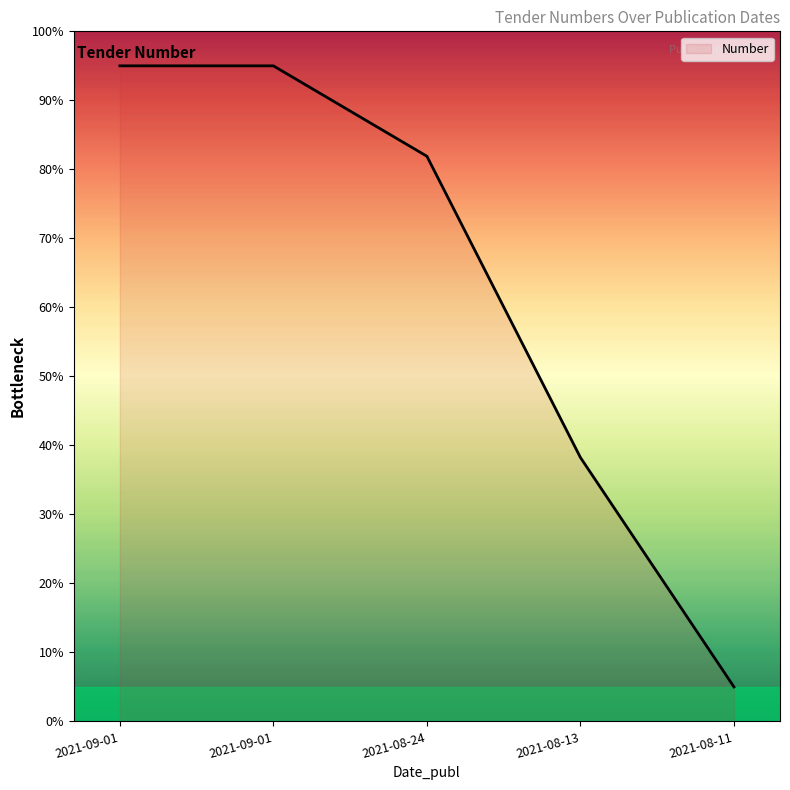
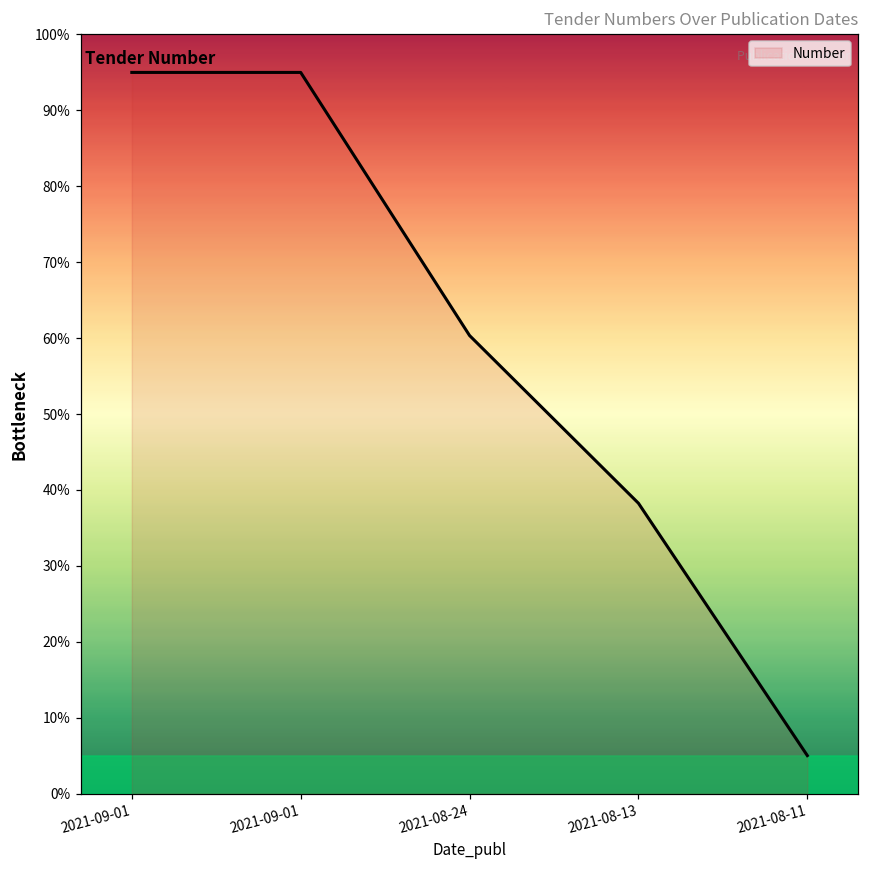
2021-08-24: 82% -> 60%
